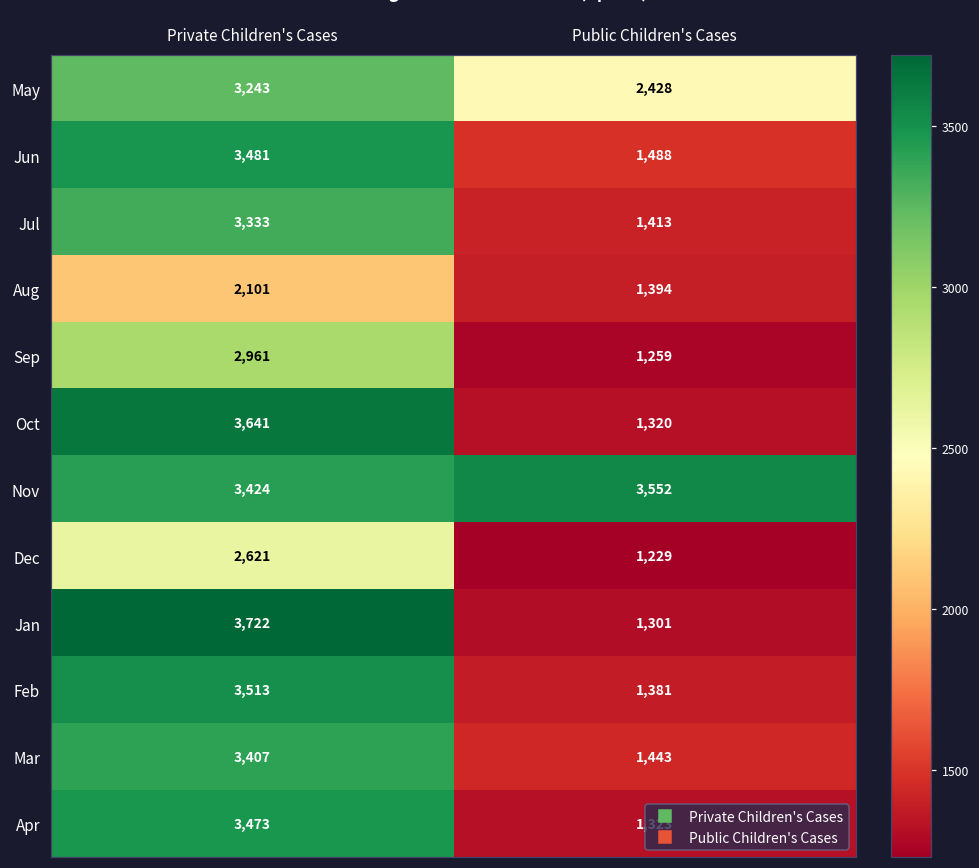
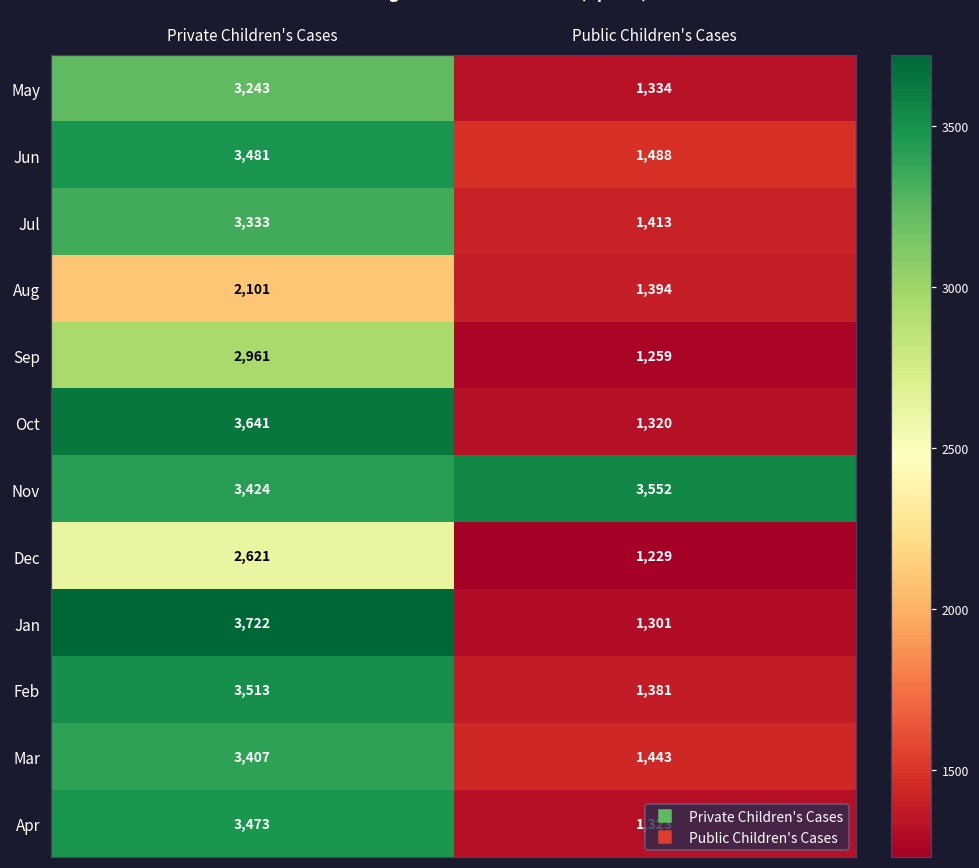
May, Public Children's Cases: 2,428 -> 1,334
